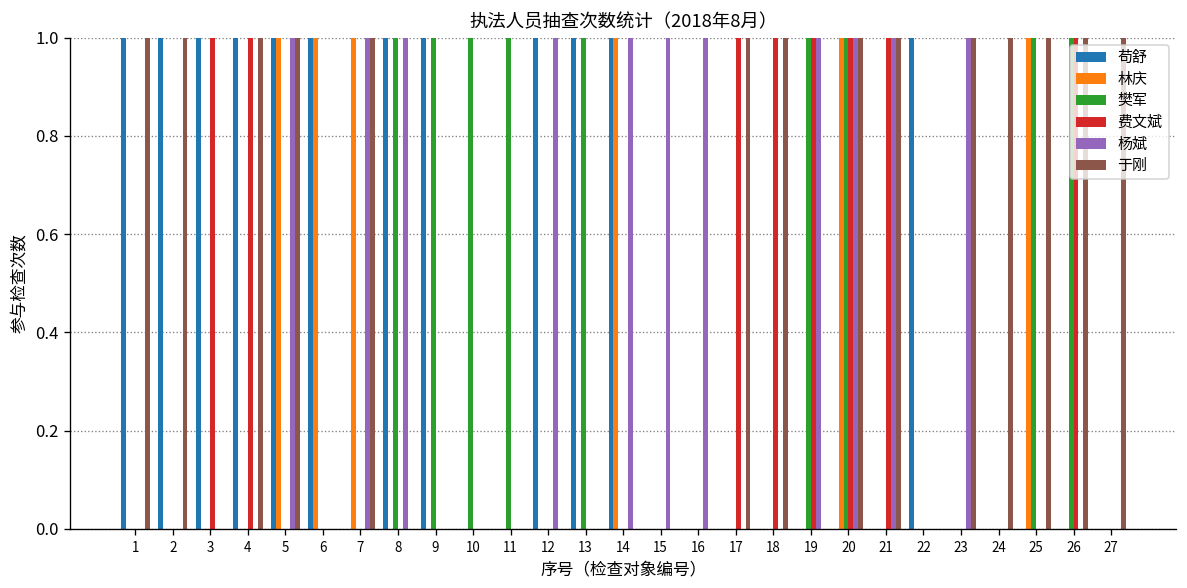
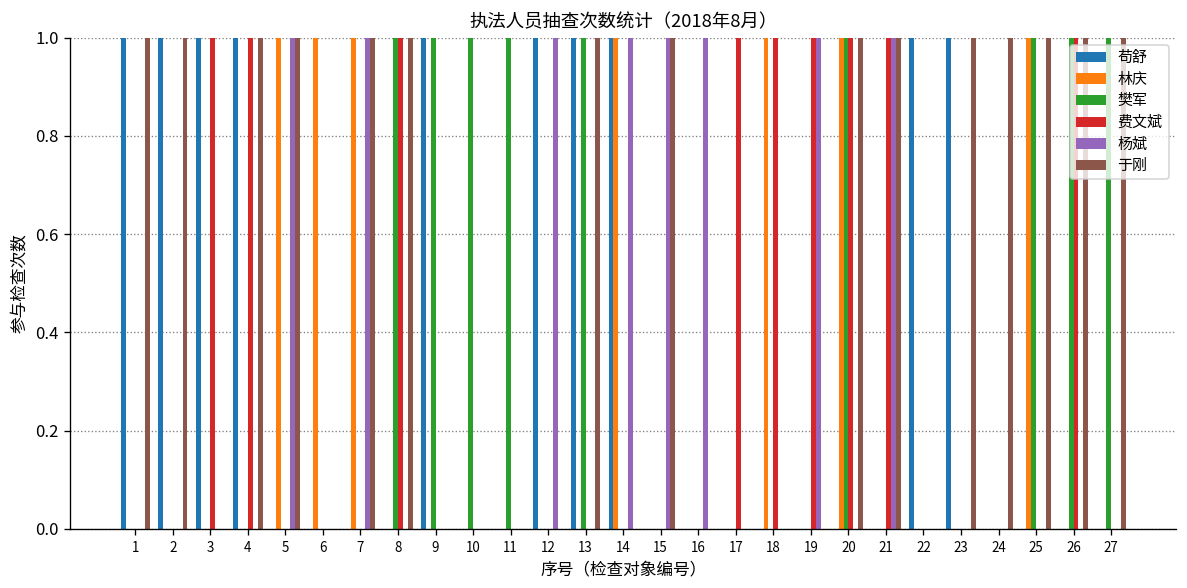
苟舒, 5: 1 -> 0
苟舒, 6: 1 -> 0
苟舒, 8: 1 -> 0
费文斌, 8: 0 -> 1
杨斌, 8: 1 -> 0
于刚, 8: 0 -> 1
于刚, 13: 0 -> 1
于刚, 15: 0 -> 1
于刚, 17: 1 -> 0
林庆, 18: 0 -> 1
于刚, 18: 1 -> 0
樊军, 19: 1 -> 0
杨斌, 20: 1 -> 0
苟舒, 23: 0 -> 1
杨斌, 23: 1 -> 0
樊军, 27: 0 -> 1
